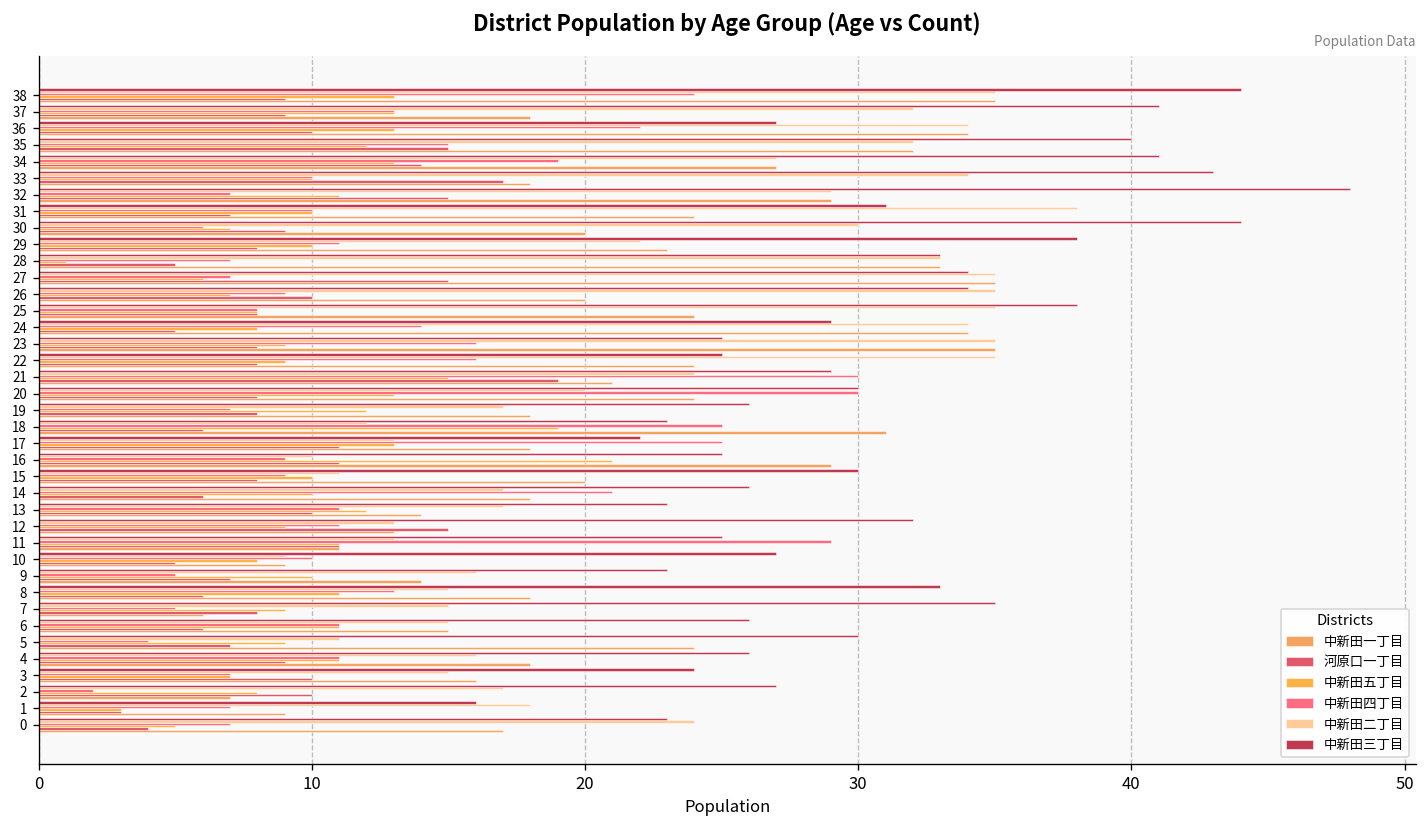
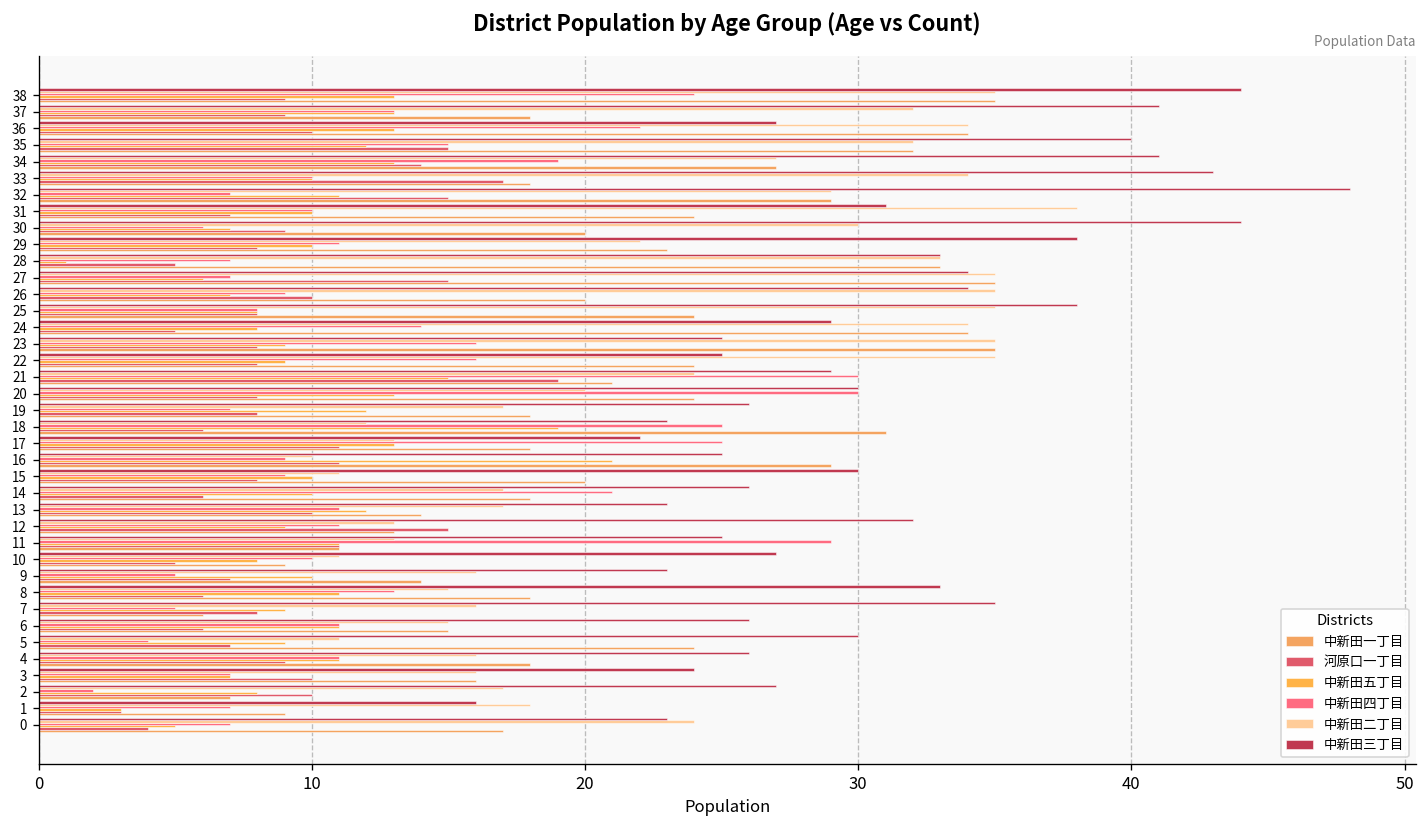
中新田二丁目, 10: 9 -> 11
中新田二丁目, 7: 15 -> 16
中新田二丁目, 3: 15 -> 16
